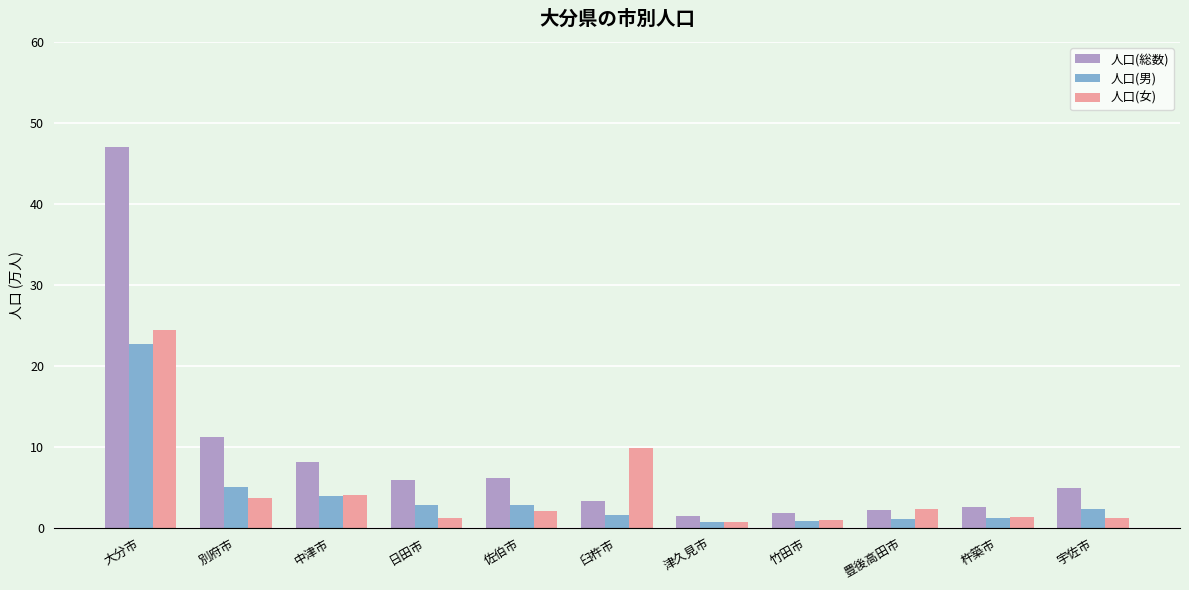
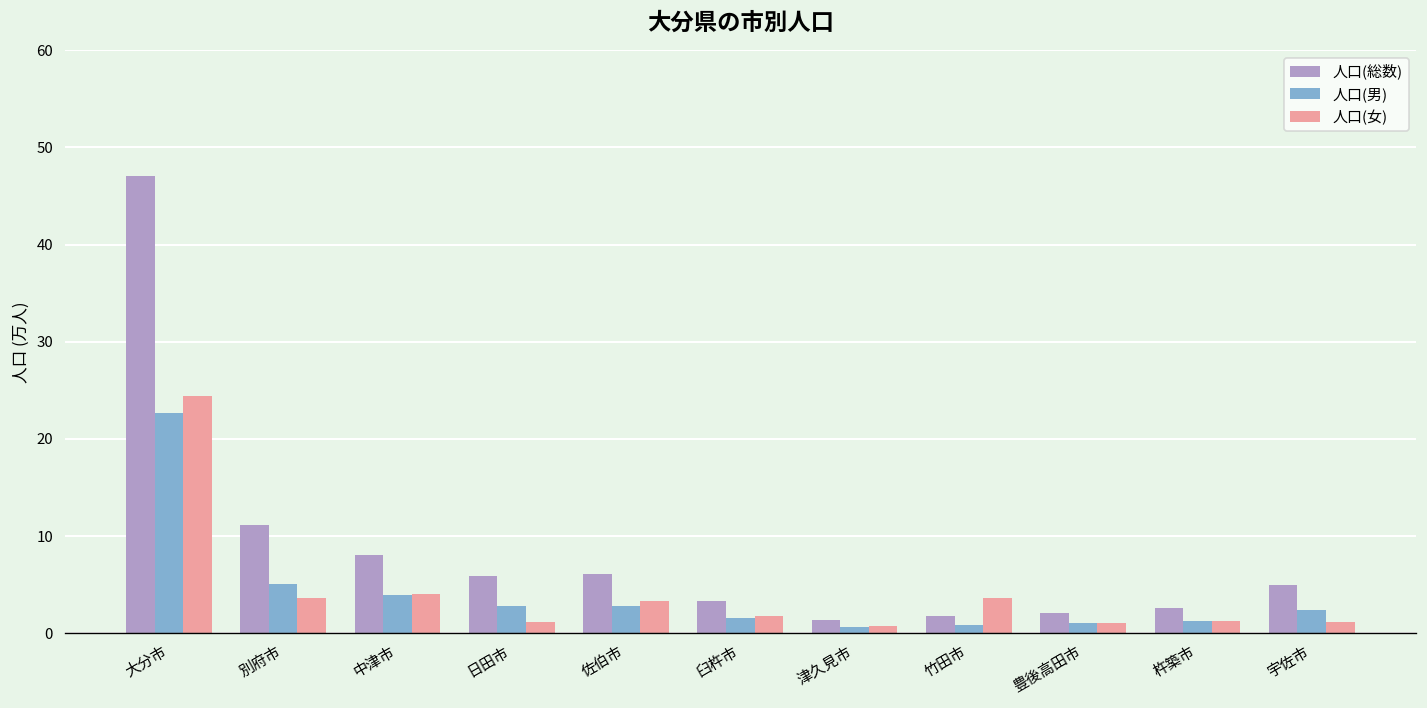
人口(女), 佐伯市: 2 -> 3
人口(女), 臼杵市: 10 -> 2
人口(女), 竹田市: 1 -> 4
人口(女), 豊後高田市: 2 -> 1
